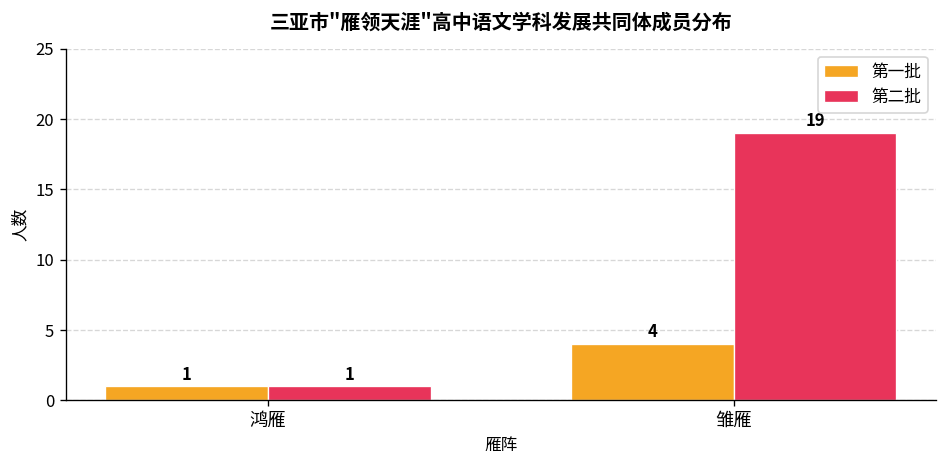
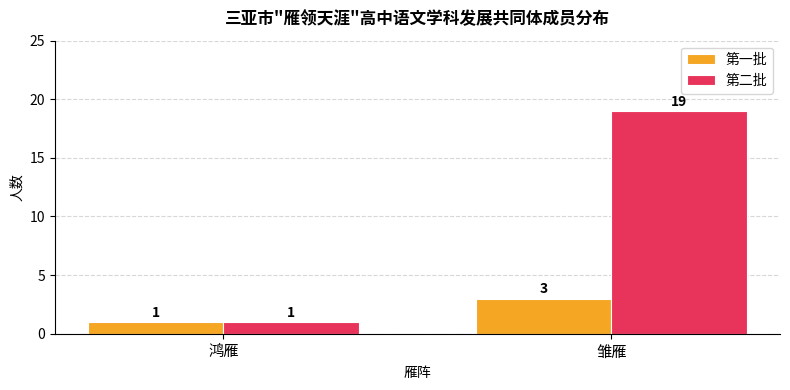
第一批, 雏雁: 4 -> 3
